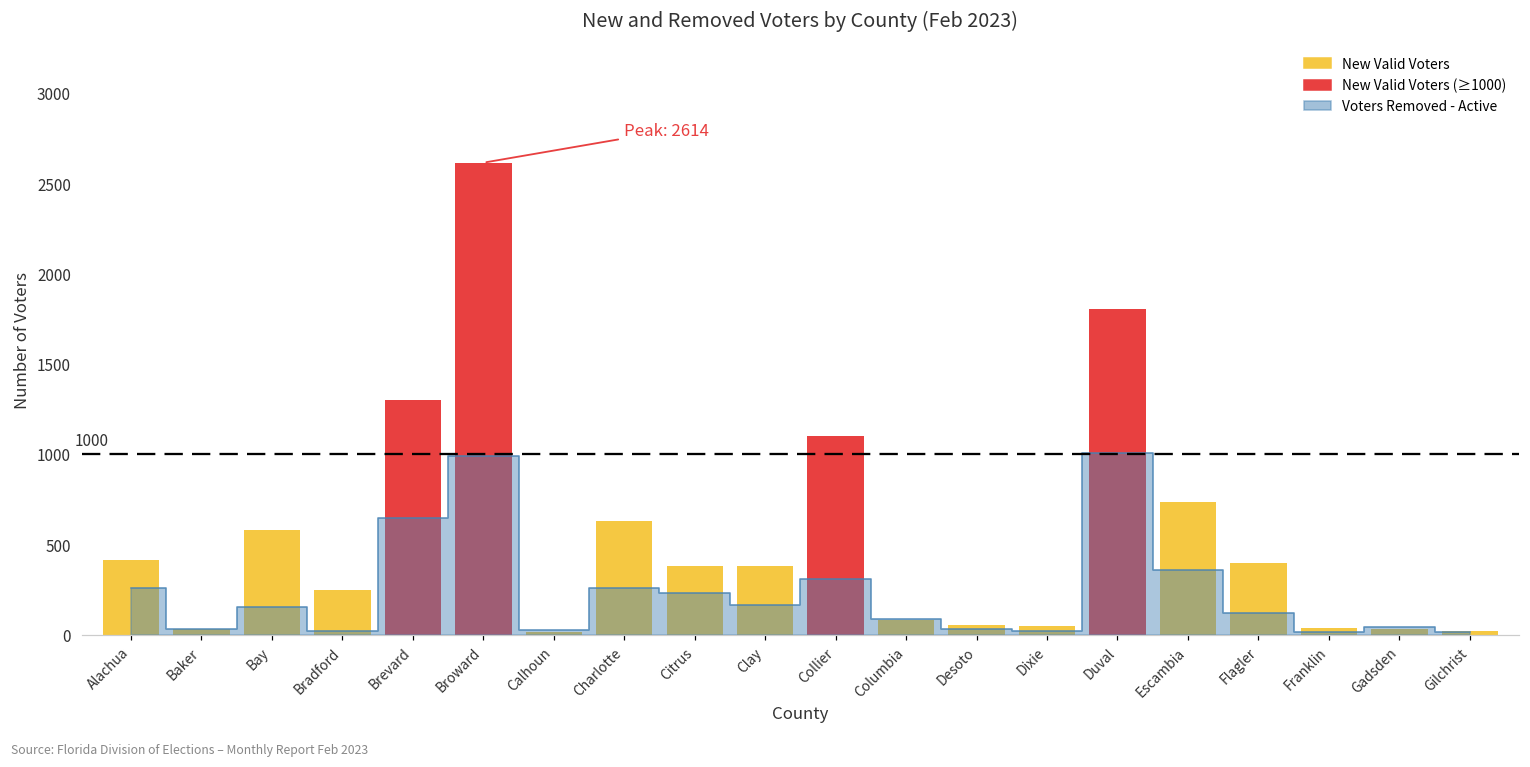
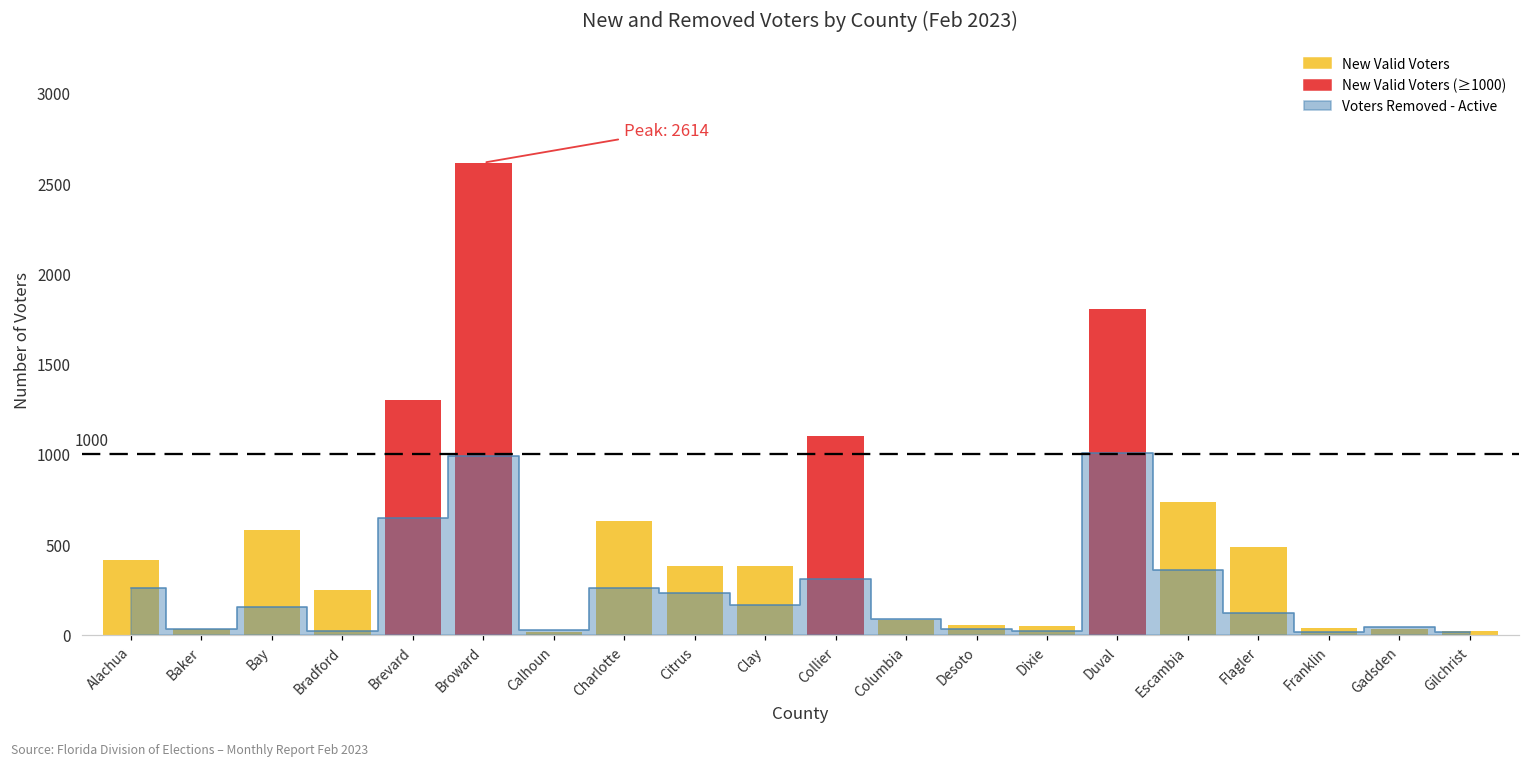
New Valid Voters, Flagler: 400 -> 490
